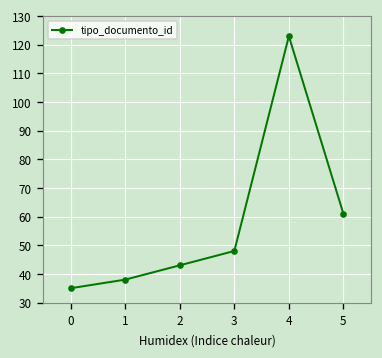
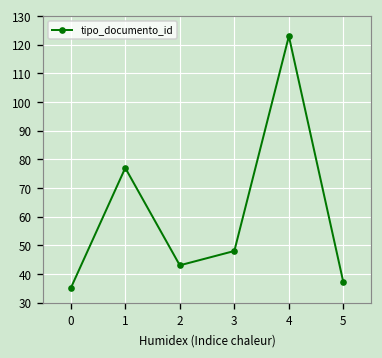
1: 38 -> 77
5: 61 -> 37
